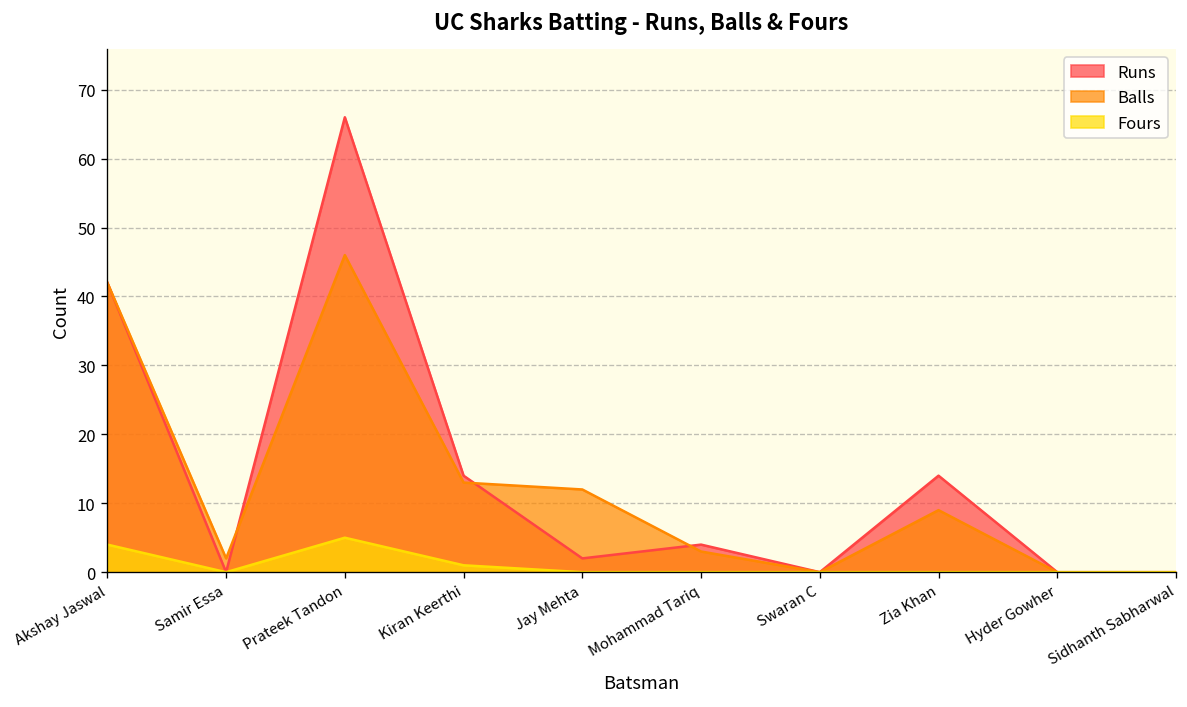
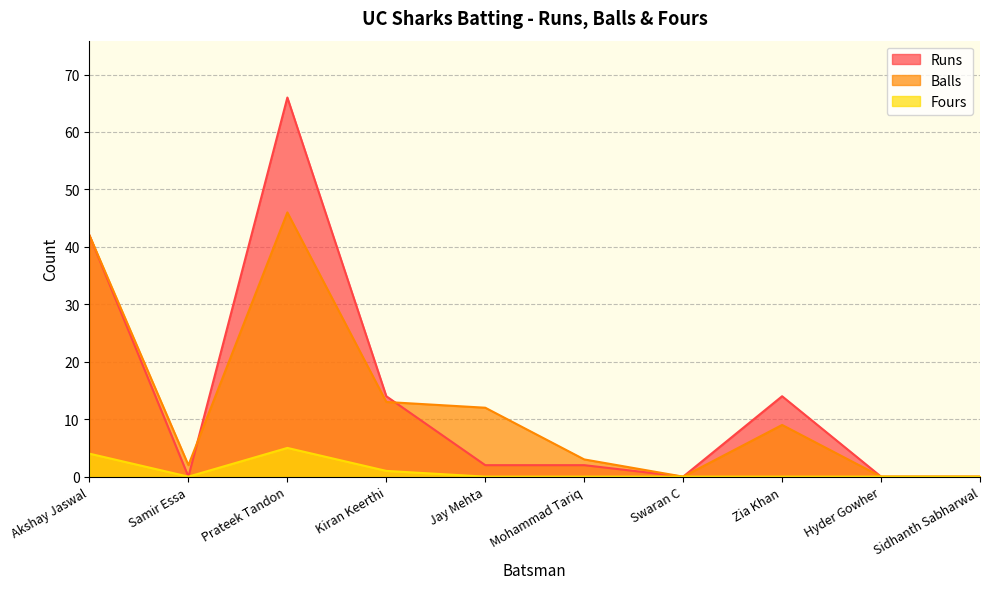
Runs, Mohammad Tariq: 4 -> 2
